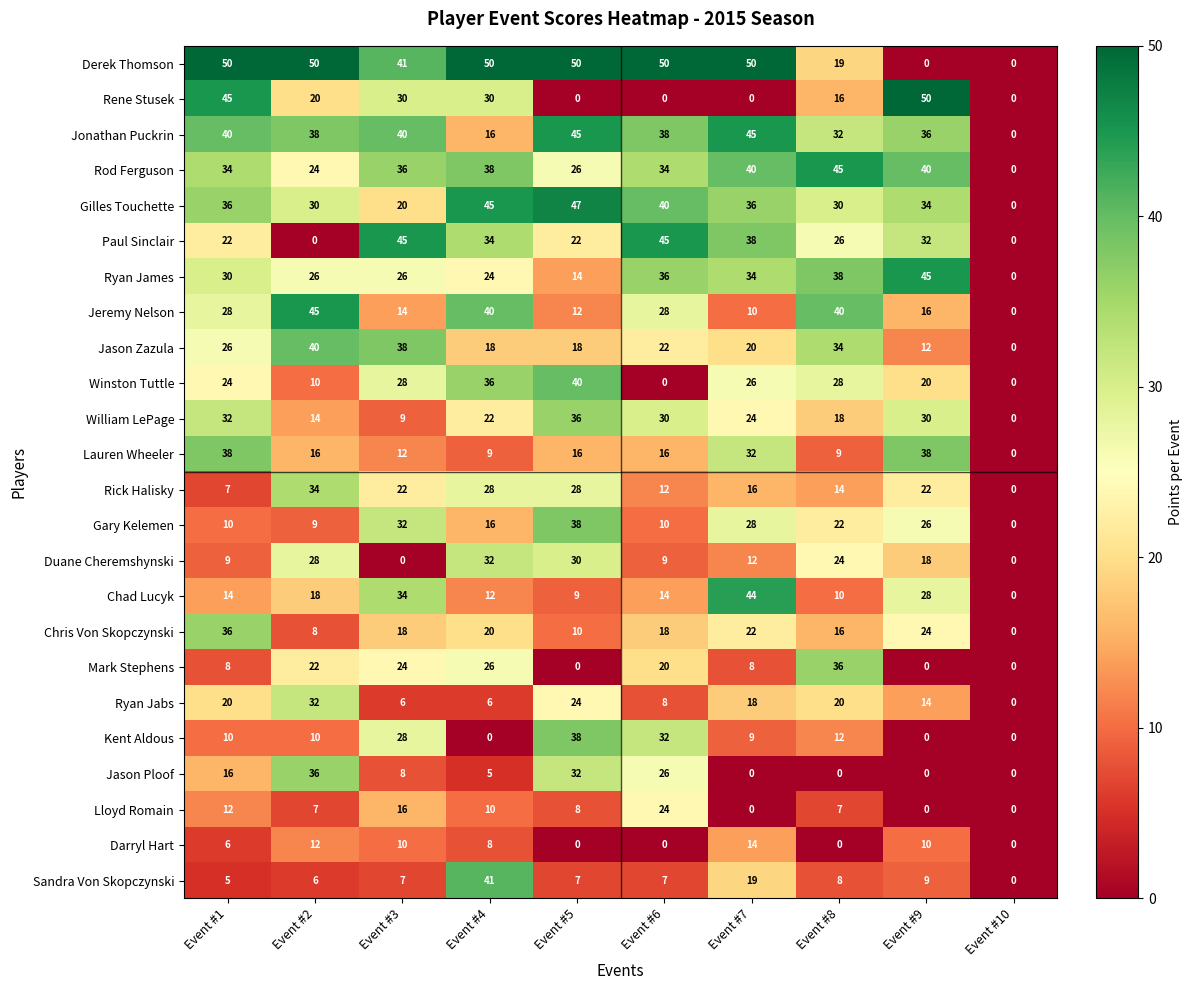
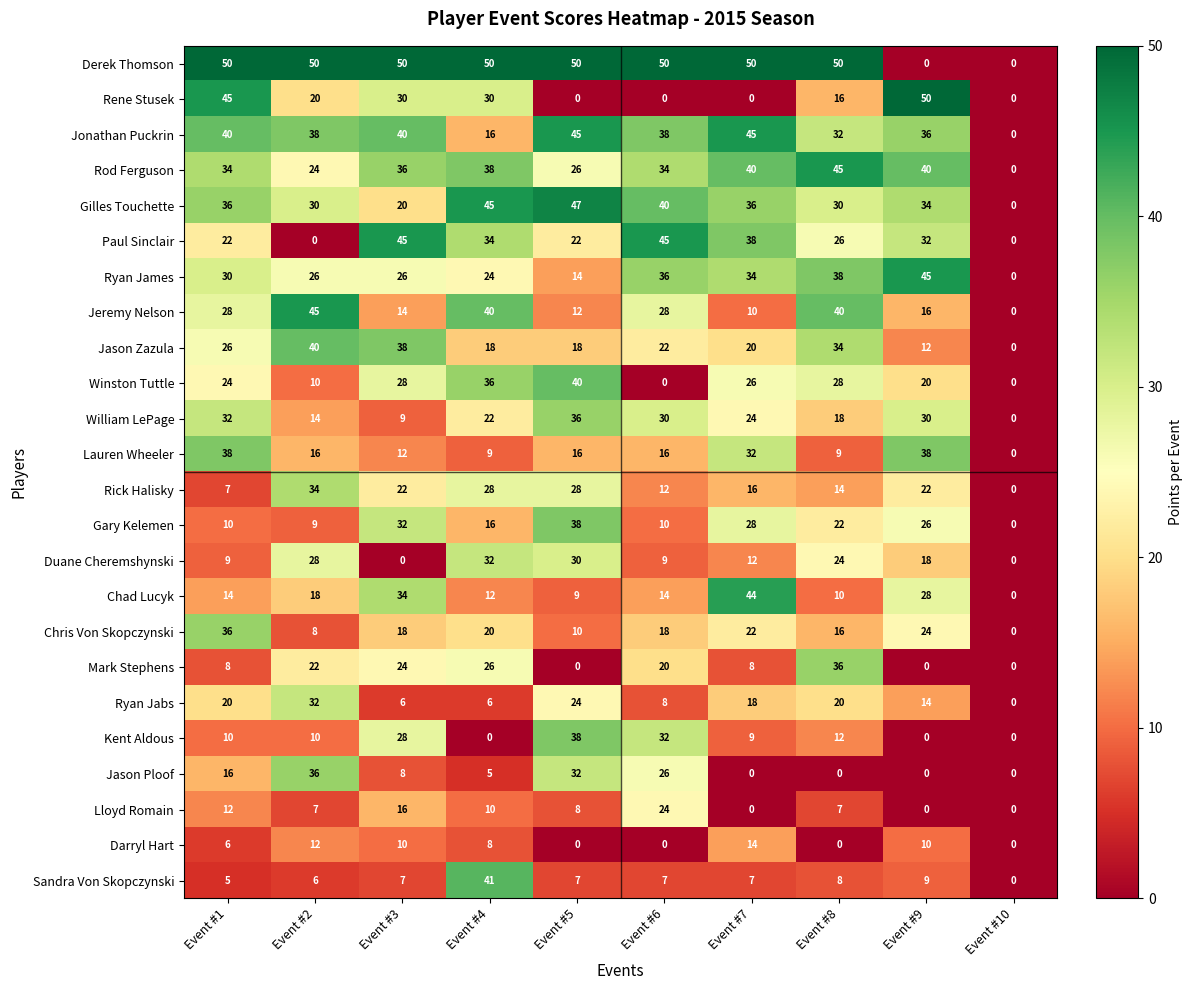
Derek Thomson, Event #3: 41 -> 50
Derek Thomson, Event #8: 19 -> 50
Sandra Von Skopczynski, Event #7: 19 -> 7
